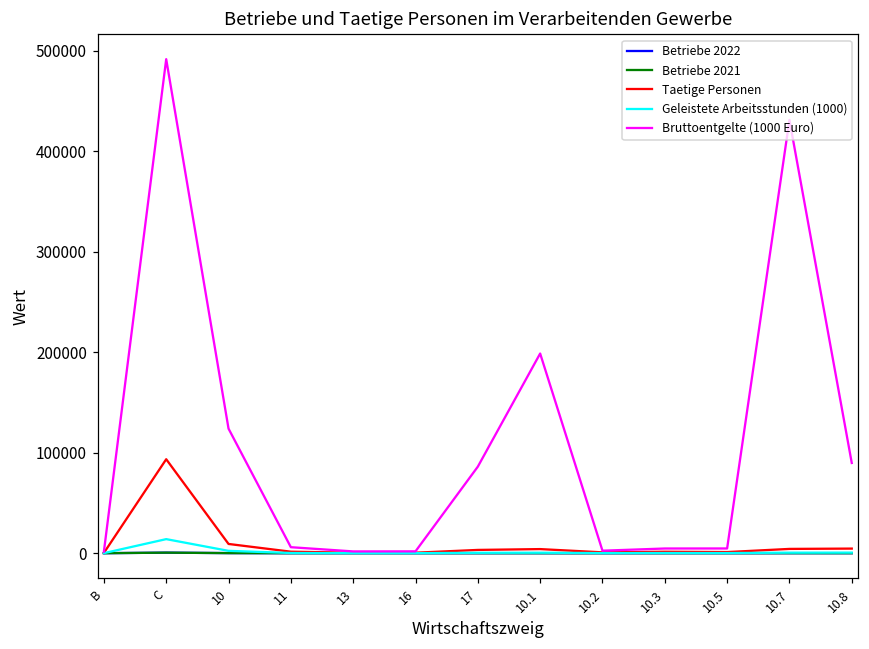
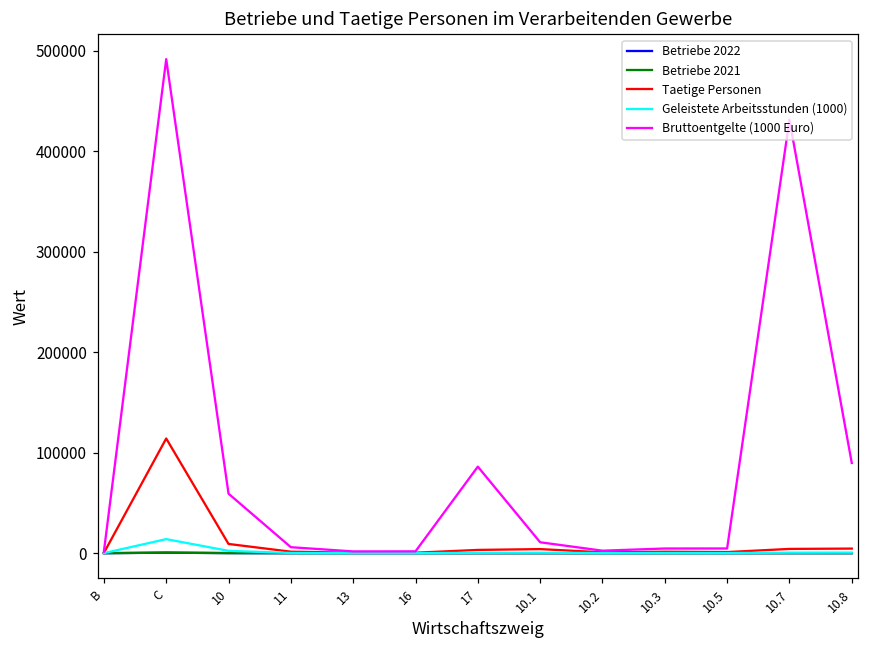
Taetige Personen, C: 90000 -> 110000
Bruttoentgelte (1000 Euro), 10: 120000 -> 60000
Bruttoentgelte (1000 Euro), 10.1: 200000 -> 10000
